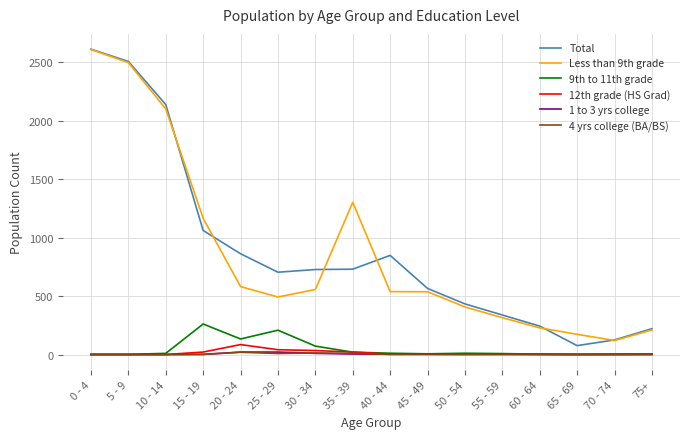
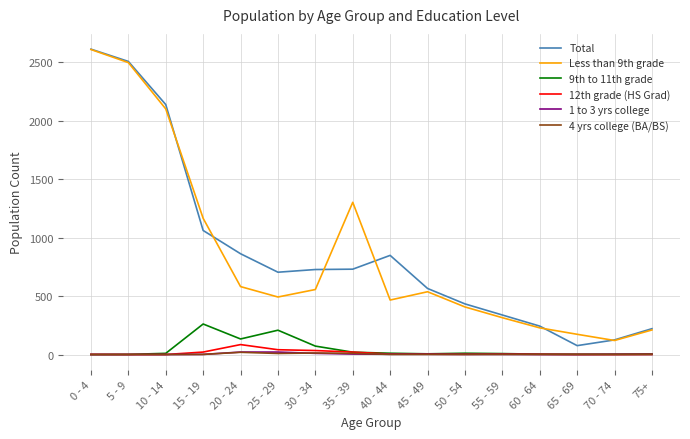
Less than 9th grade, 40 - 44: 540 -> 470
